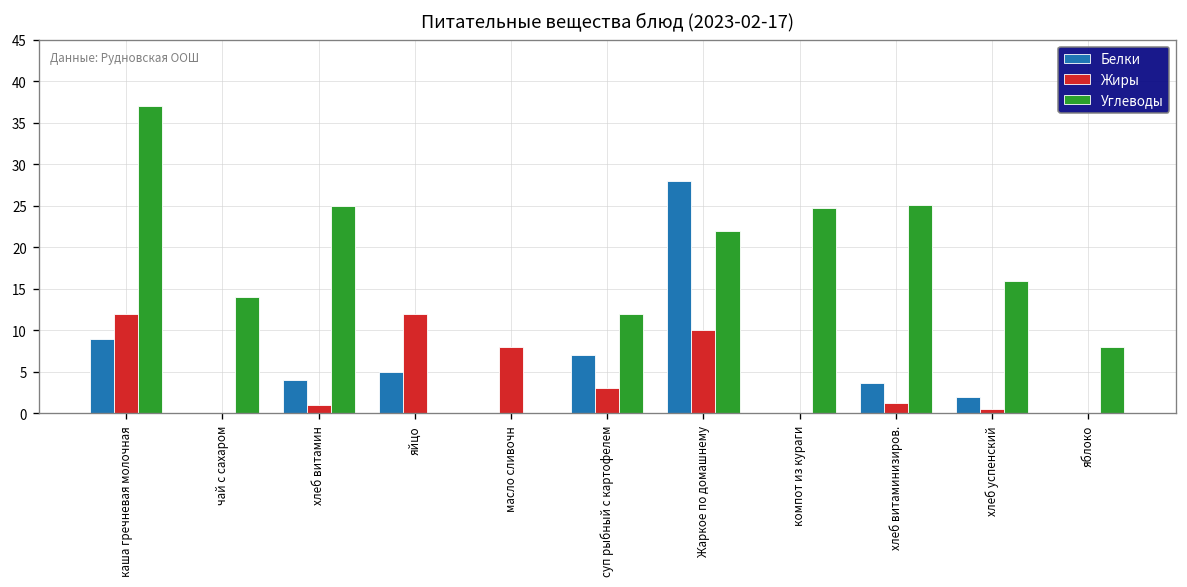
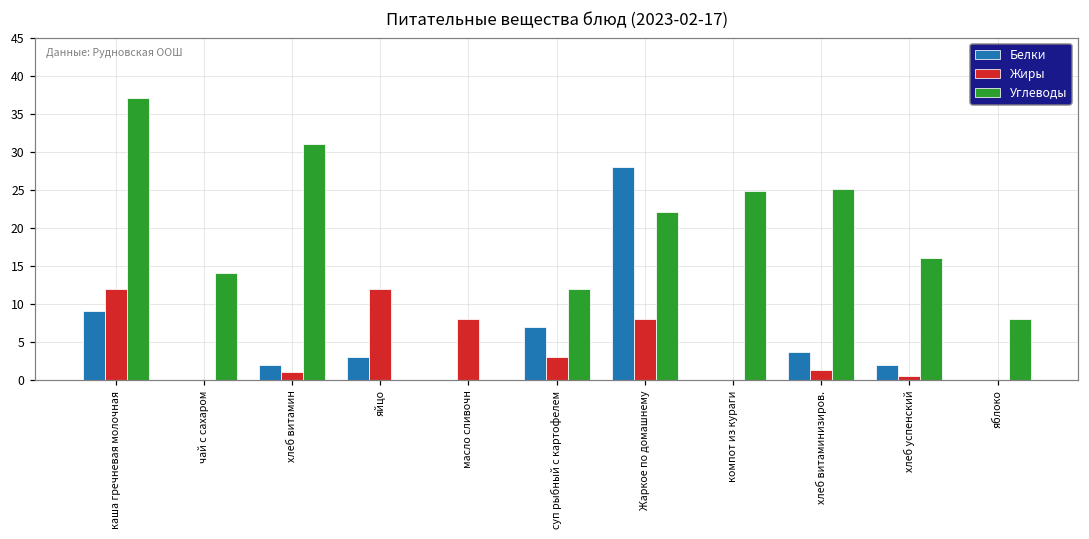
Белки, хлеб витамин: 4 -> 2
Углеводы, хлеб витамин: 25 -> 31
Белки, яйцо: 5 -> 3
Жиры, Жаркое по домашнему: 10 -> 8
